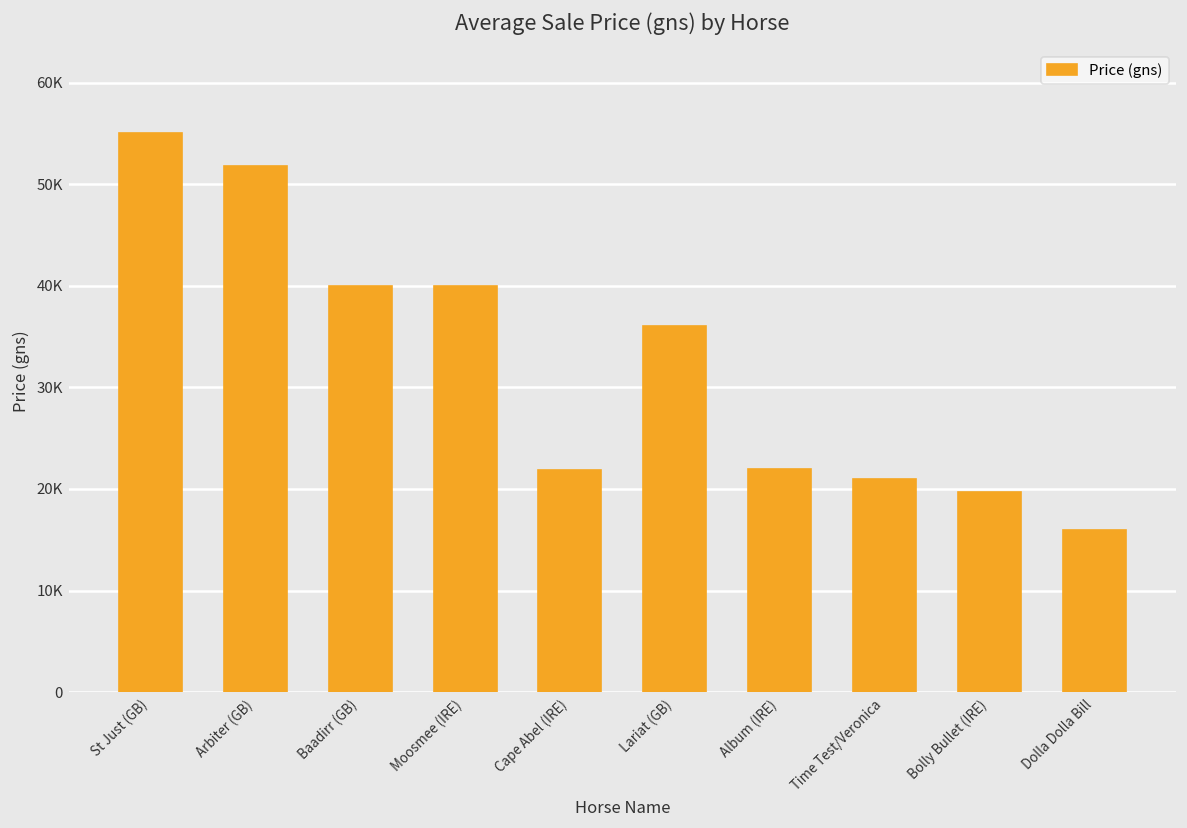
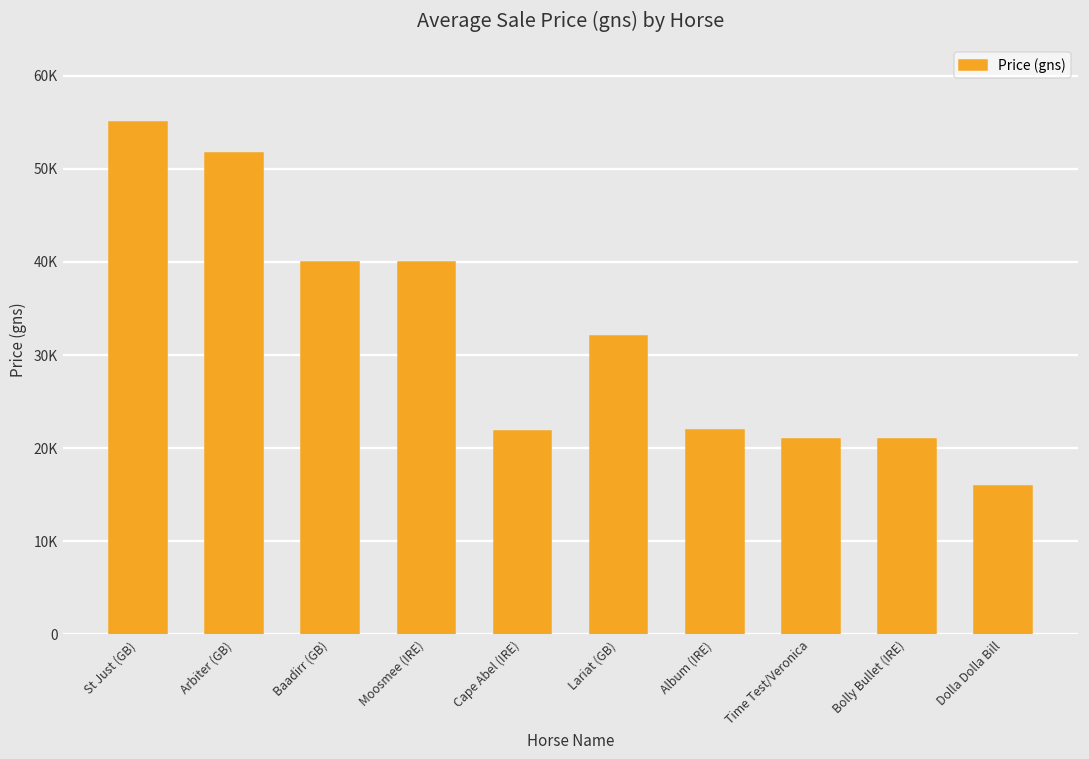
Lariat (GB): 36000 -> 32000
Bolly Bullet (IRE): 20000 -> 21000
